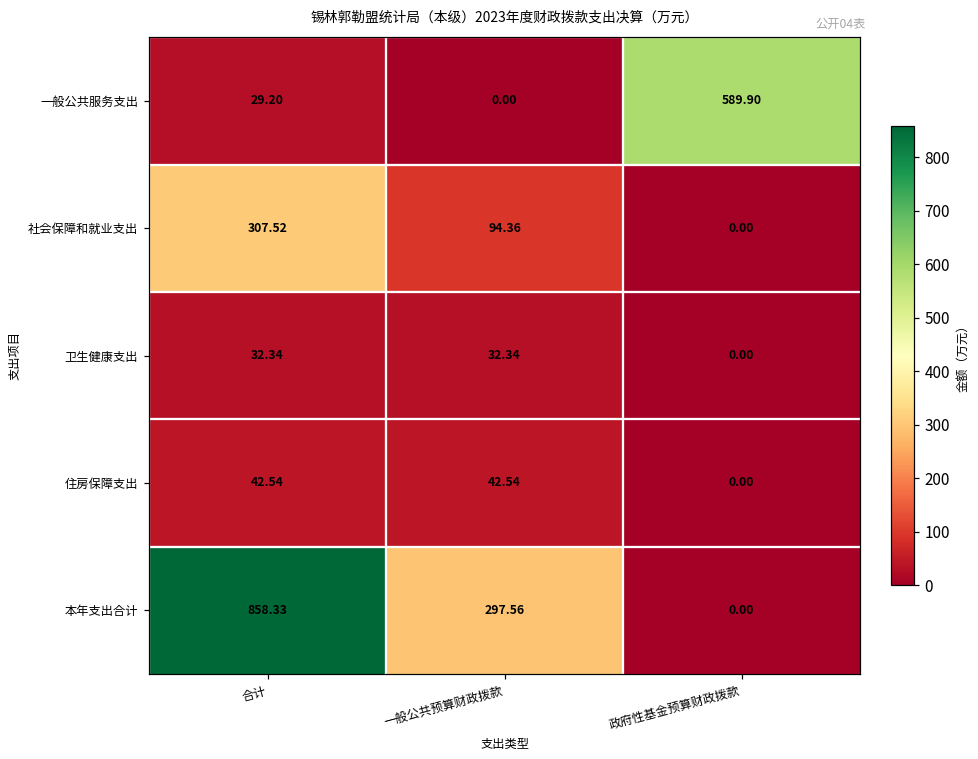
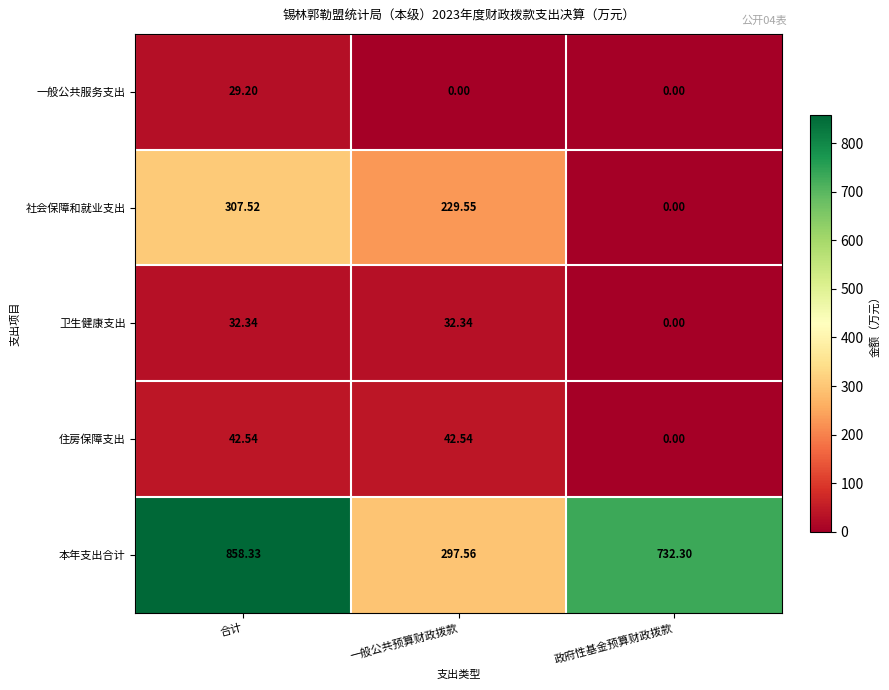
一般公共服务支出, 政府性基金预算财政拨款: 589.90 -> 0.00
社会保障和就业支出, 一般公共预算财政拨款: 94.36 -> 229.55
本年支出合计, 政府性基金预算财政拨款: 0.00 -> 732.30
